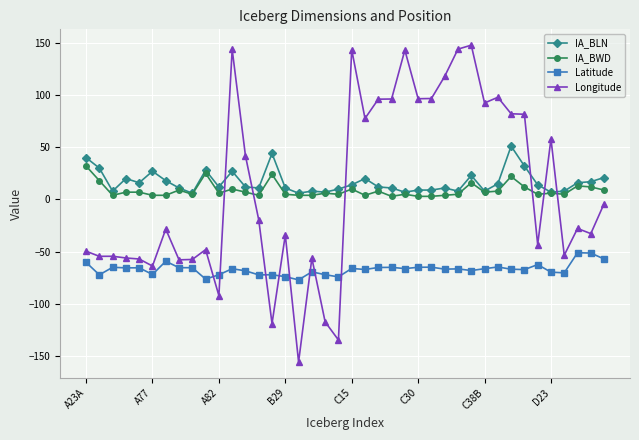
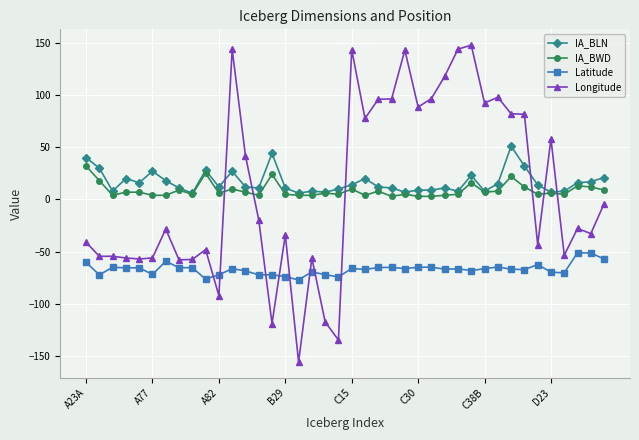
Longitude, A23A: -49 -> -41
Longitude, A77: -64 -> -56
Longitude, C30: 96 -> 88
